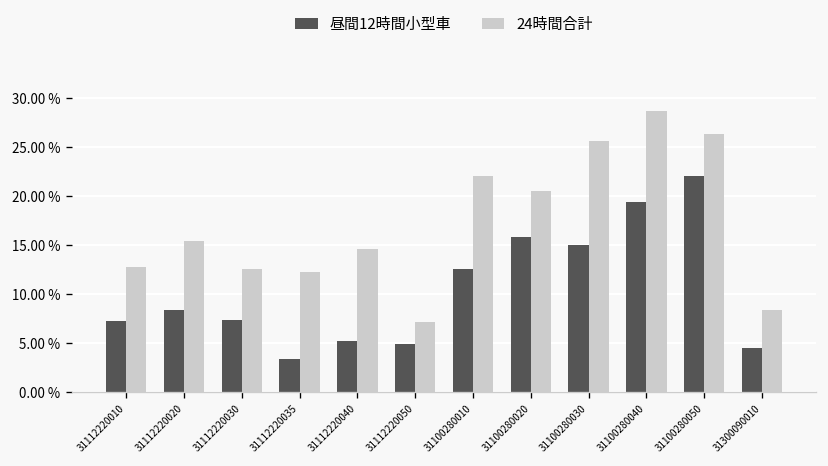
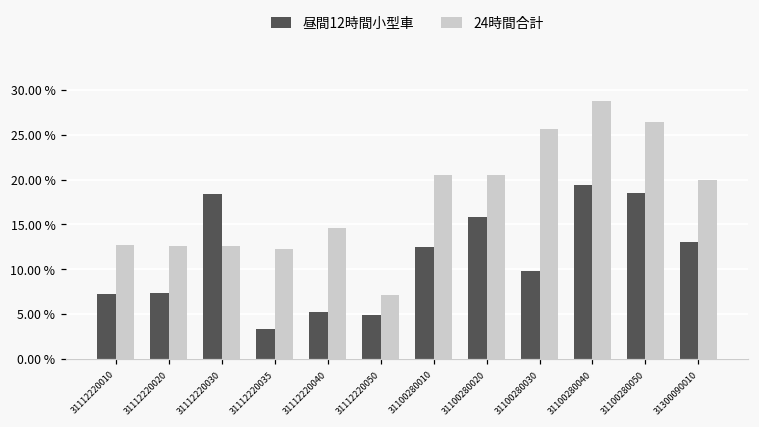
昼間12時間小型車, 31112220020: 8 % -> 7 %
24時間合計, 31112220020: 15 % -> 13 %
昼間12時間小型車, 31112220030: 7 % -> 18 %
24時間合計, 31100280010: 22 % -> 21 %
昼間12時間小型車, 31100280030: 15 % -> 10 %
昼間12時間小型車, 31100280050: 22 % -> 18 %
昼間12時間小型車, 31300090010: 4 % -> 13 %
24時間合計, 31300090010: 8 % -> 20 %
